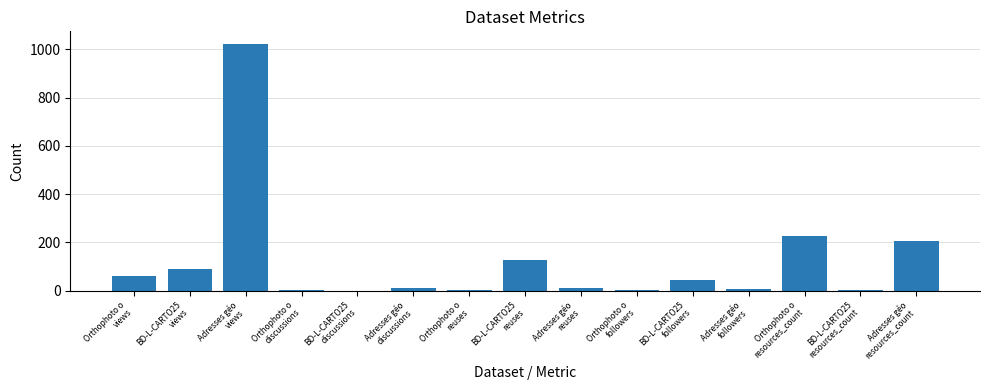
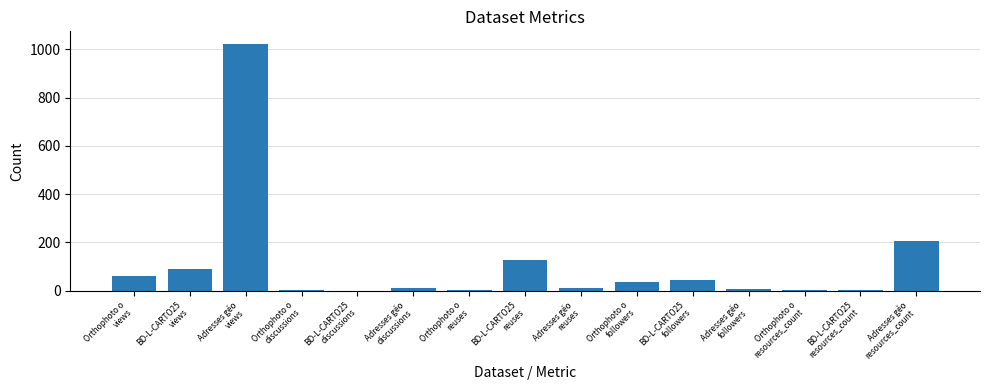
Orthophoto o followers: 0 -> 40
Orthophoto o resources_count: 230 -> 0
